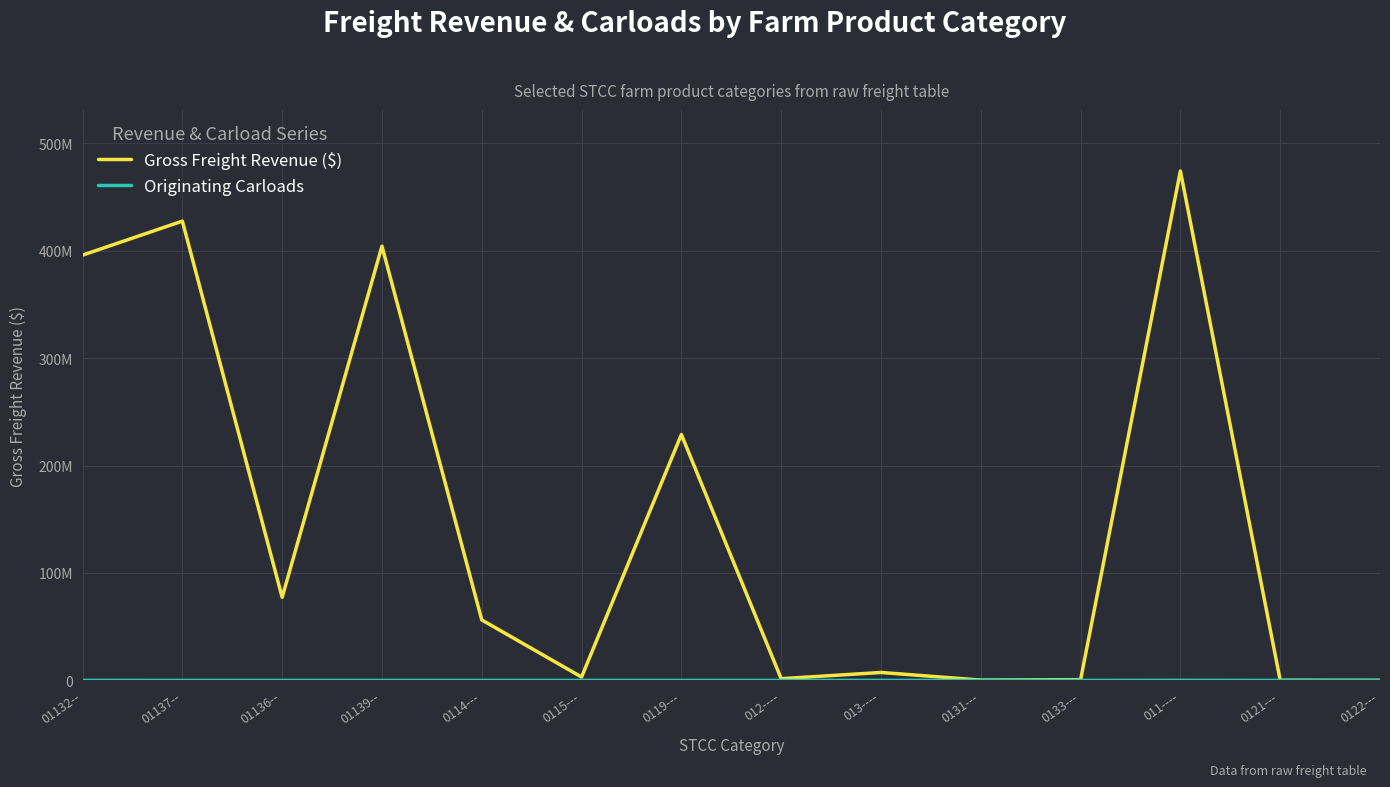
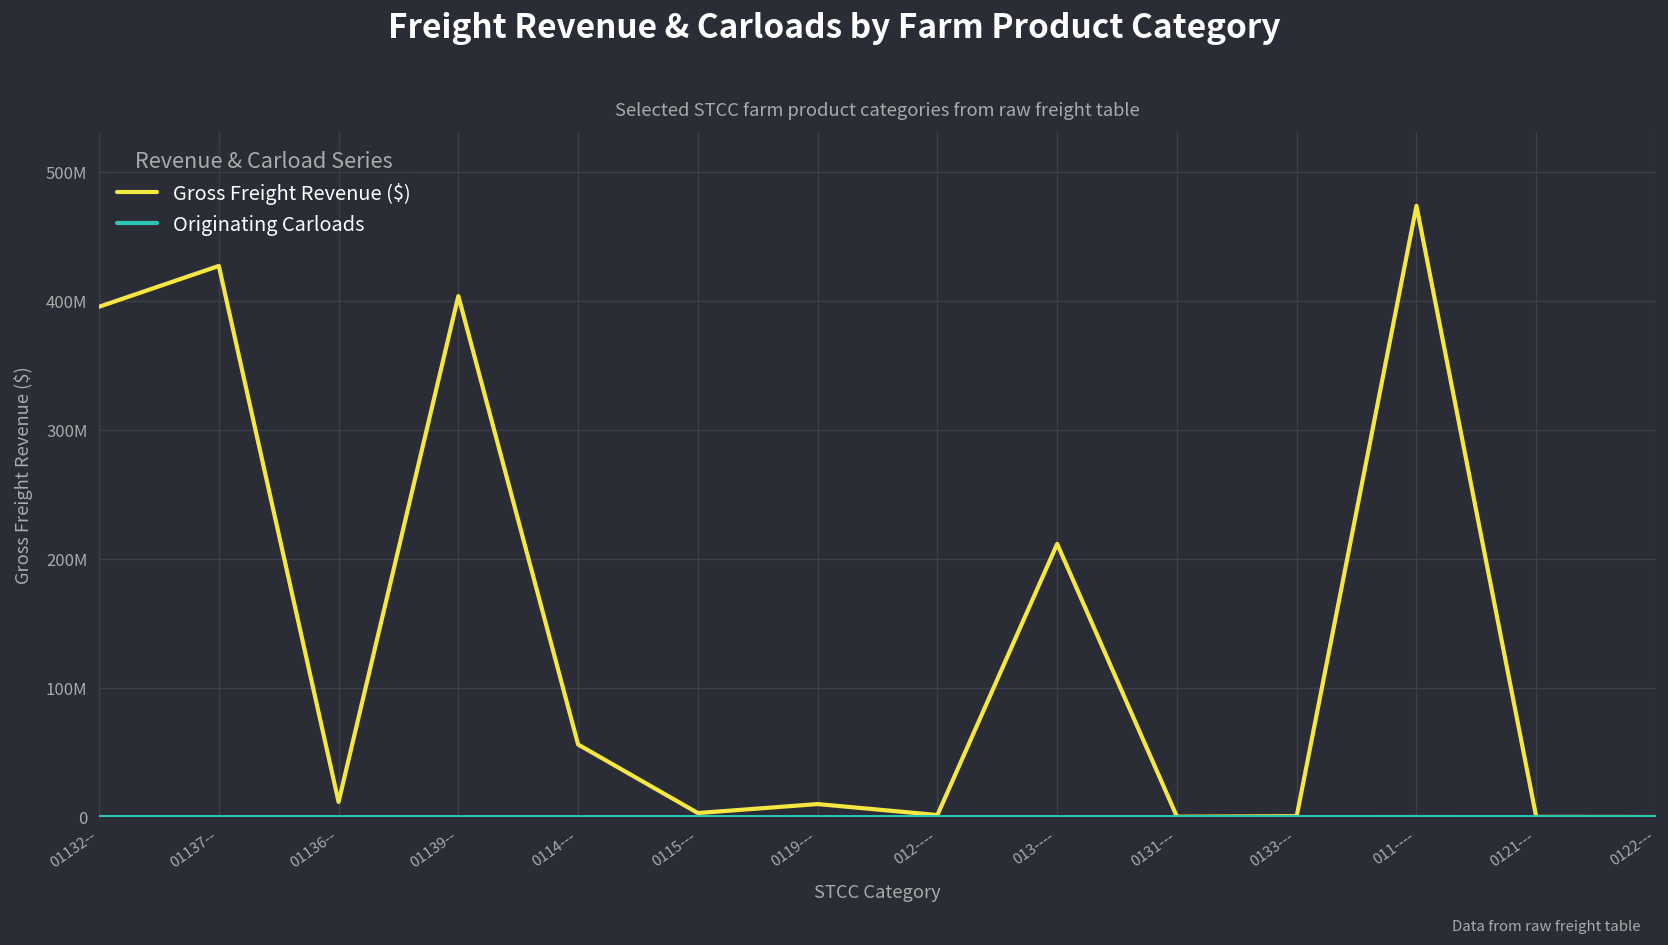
Gross Freight Revenue ($), 01136--: 77000000 -> 12000000
Gross Freight Revenue ($), 0119---: 229000000 -> 10000000
Gross Freight Revenue ($), 013----: 7000000 -> 212000000
